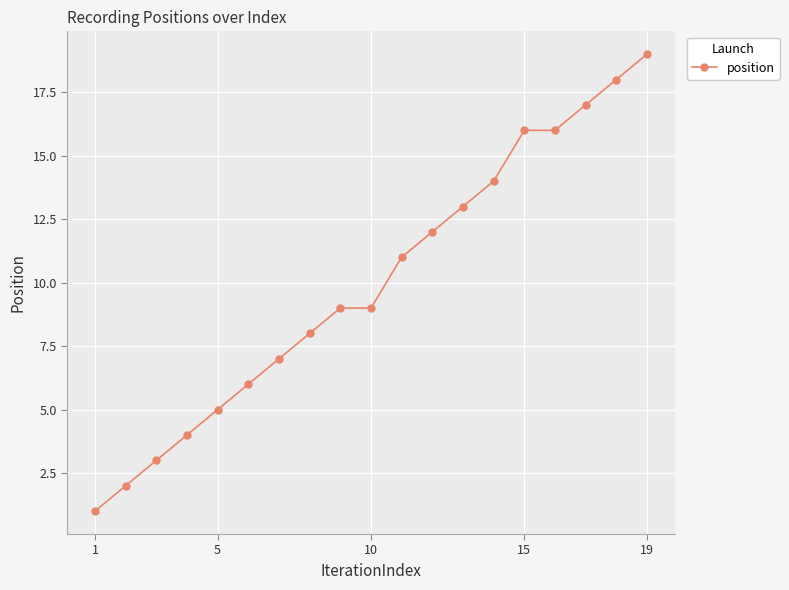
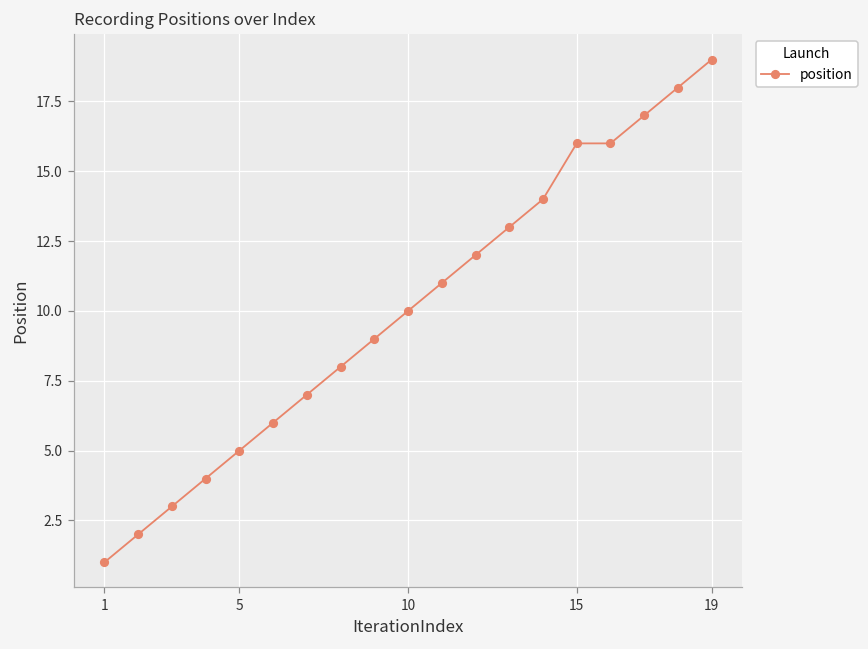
10: 9 -> 10
